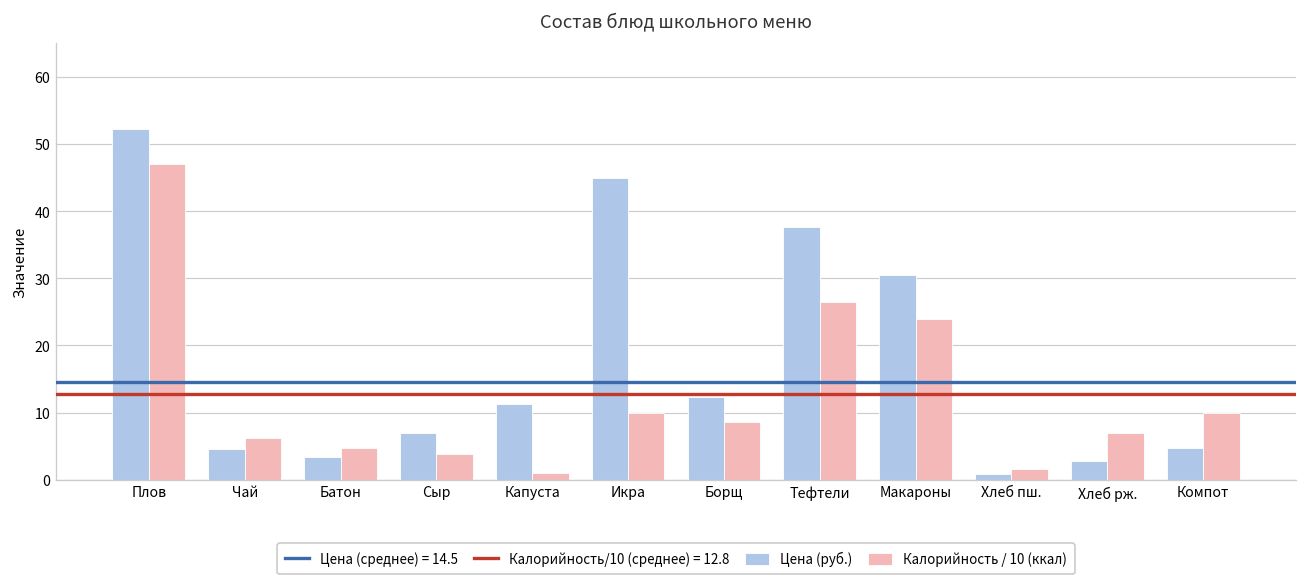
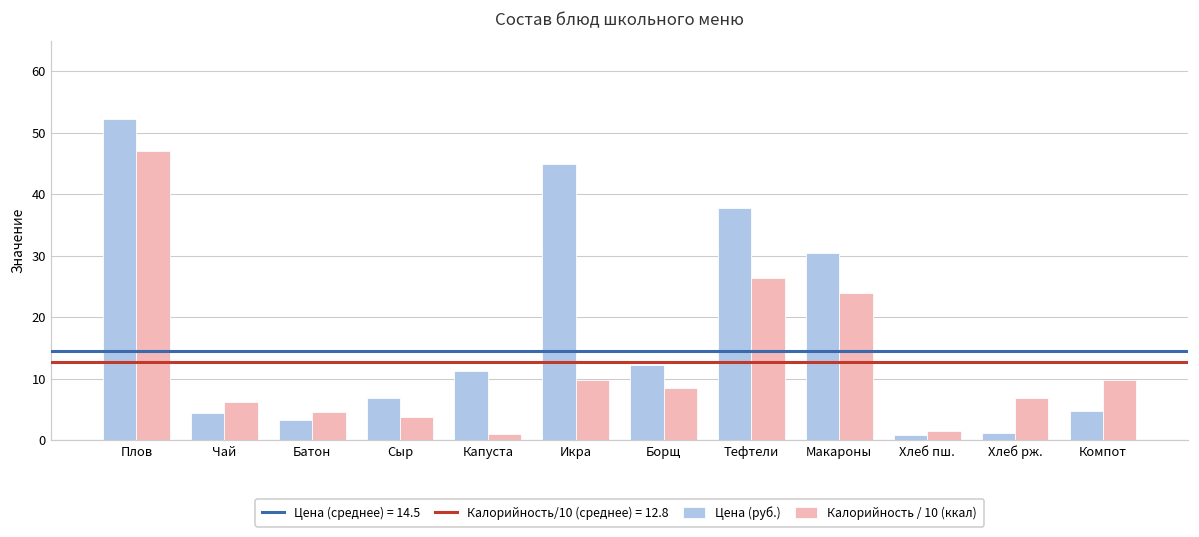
Цена (руб.), Хлеб рж.: 3 -> 1
